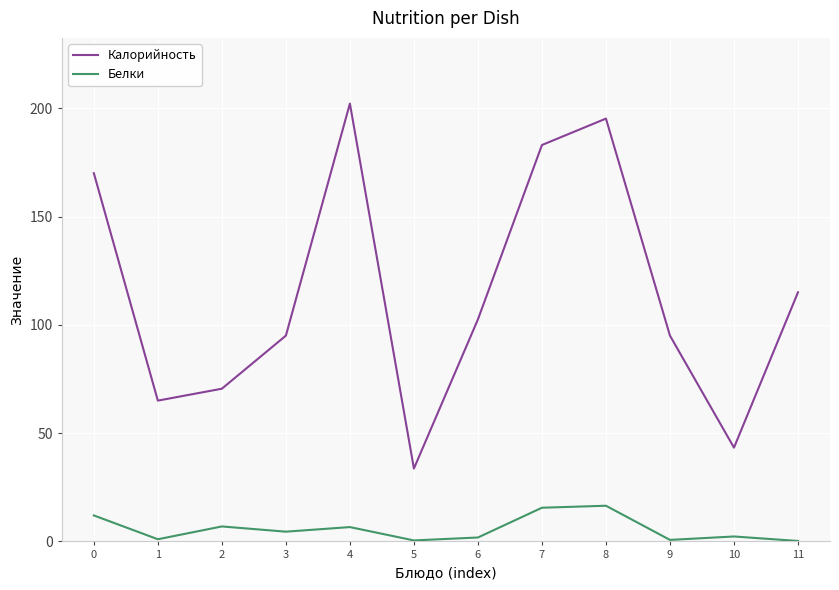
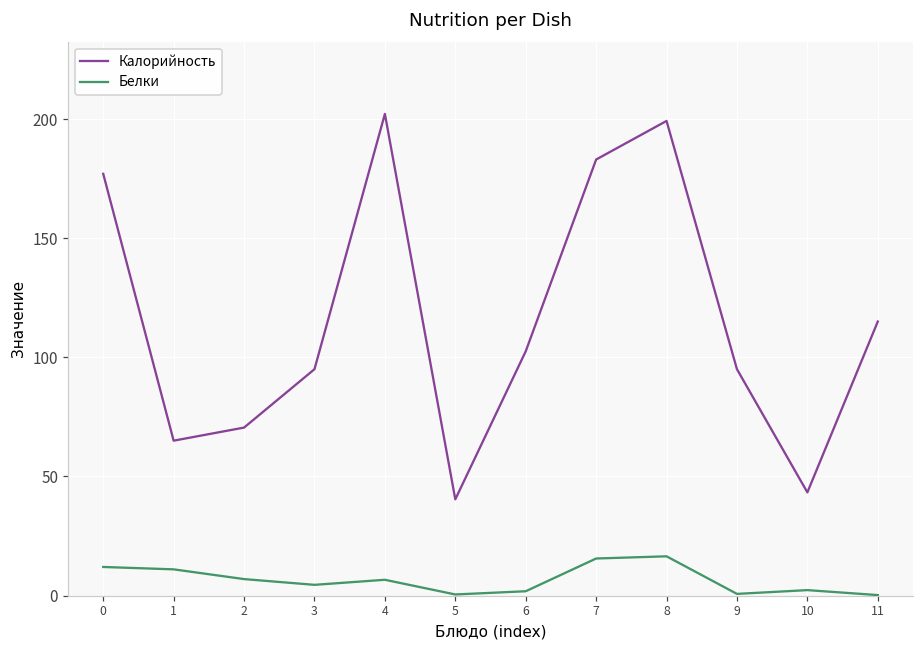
Калорийность, 0: 170 -> 177
Белки, 1: 1 -> 11
Калорийность, 5: 34 -> 40
Калорийность, 8: 195 -> 199
